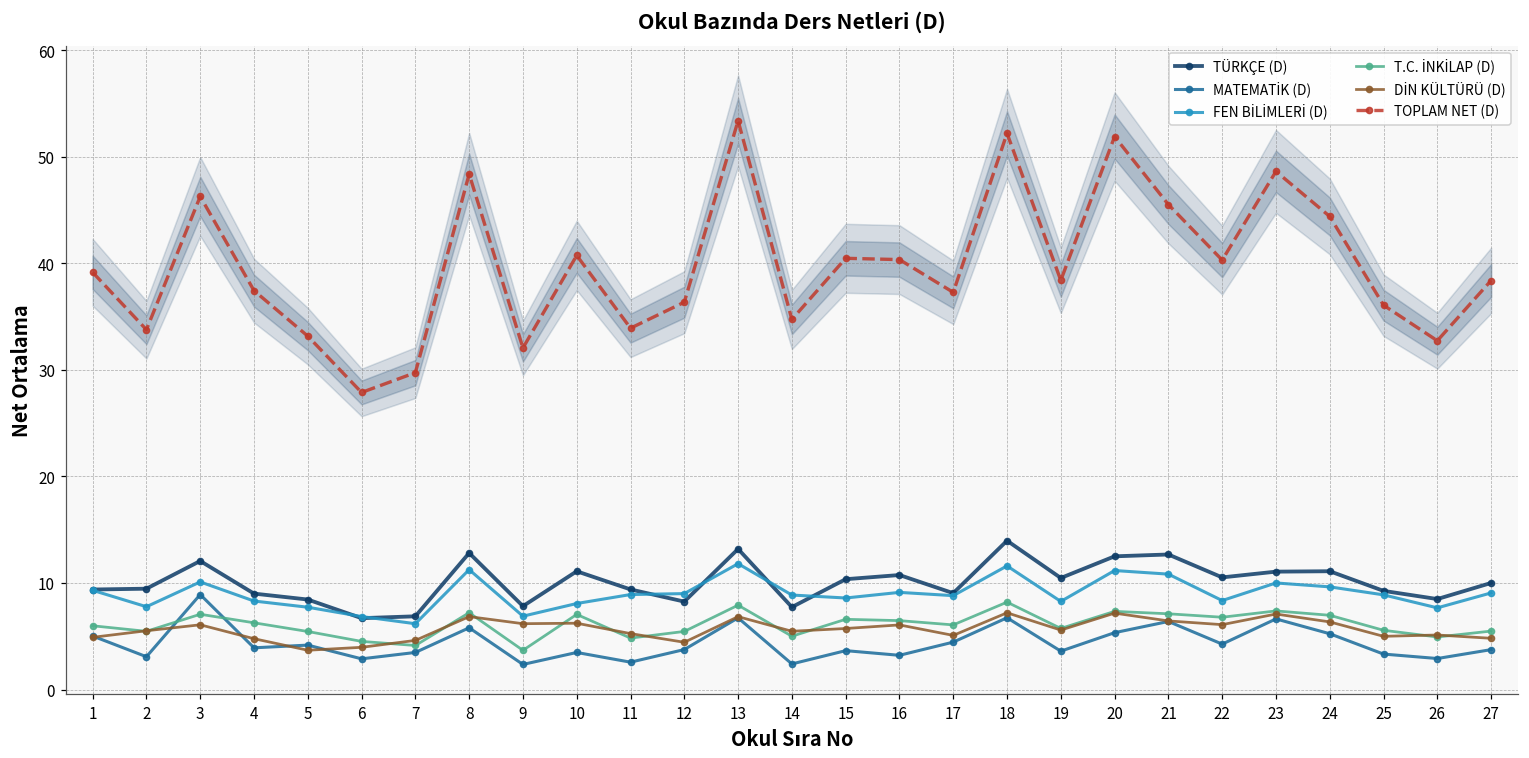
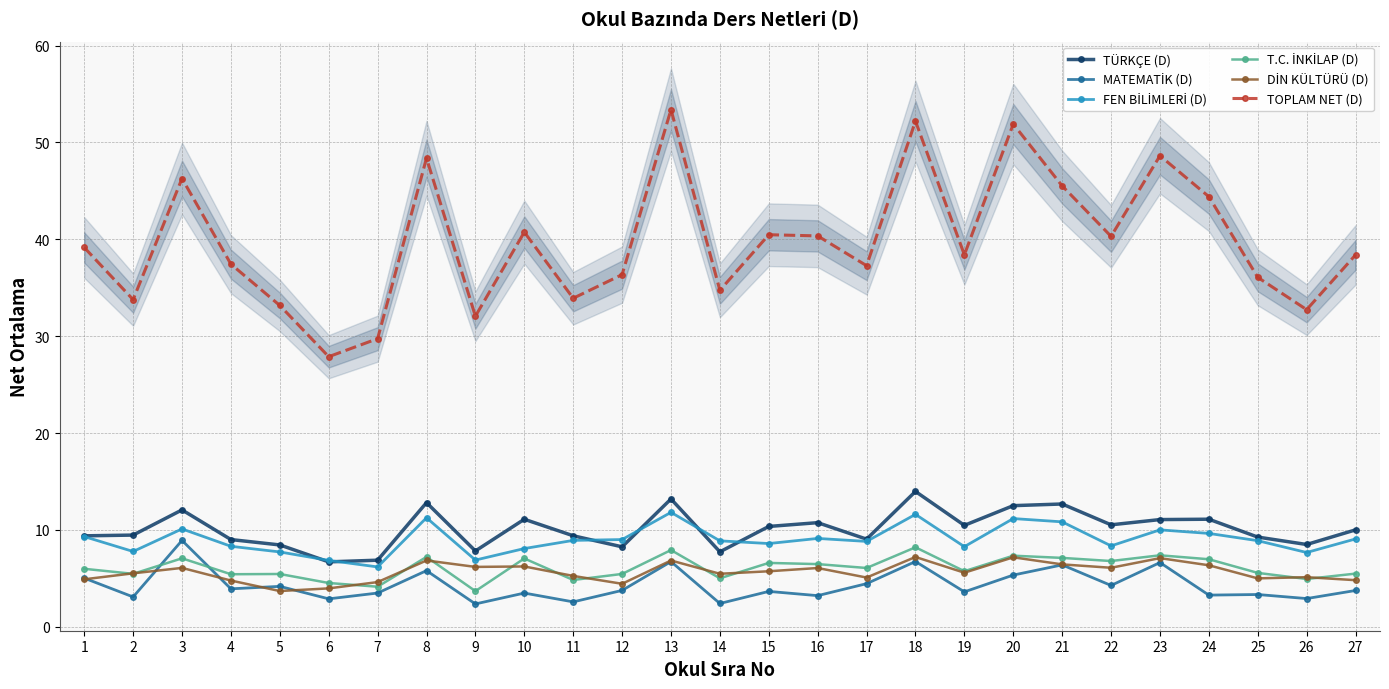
T.C. İNKİLAP (D), 4: 6 -> 5
MATEMATİK (D), 24: 5 -> 3
